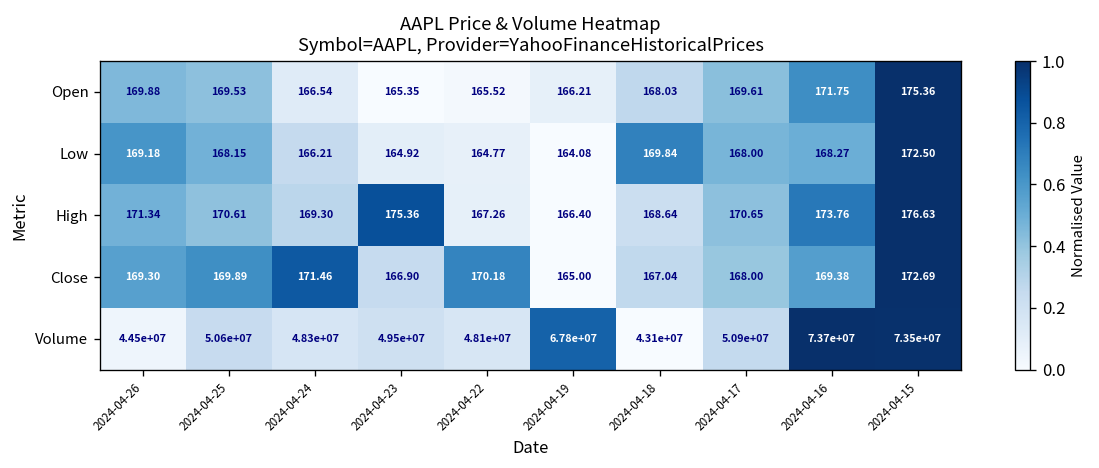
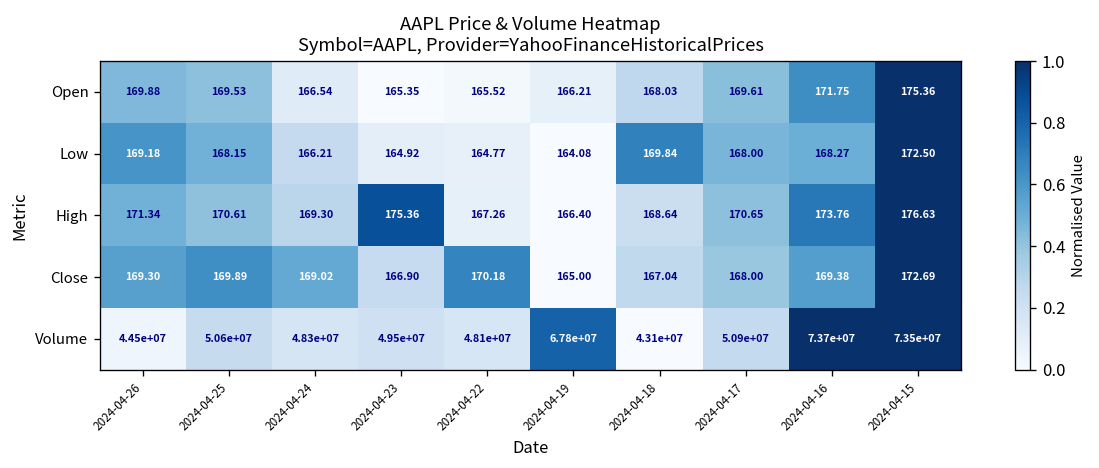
Close, 2024-04-24: 171.46 -> 169.02
